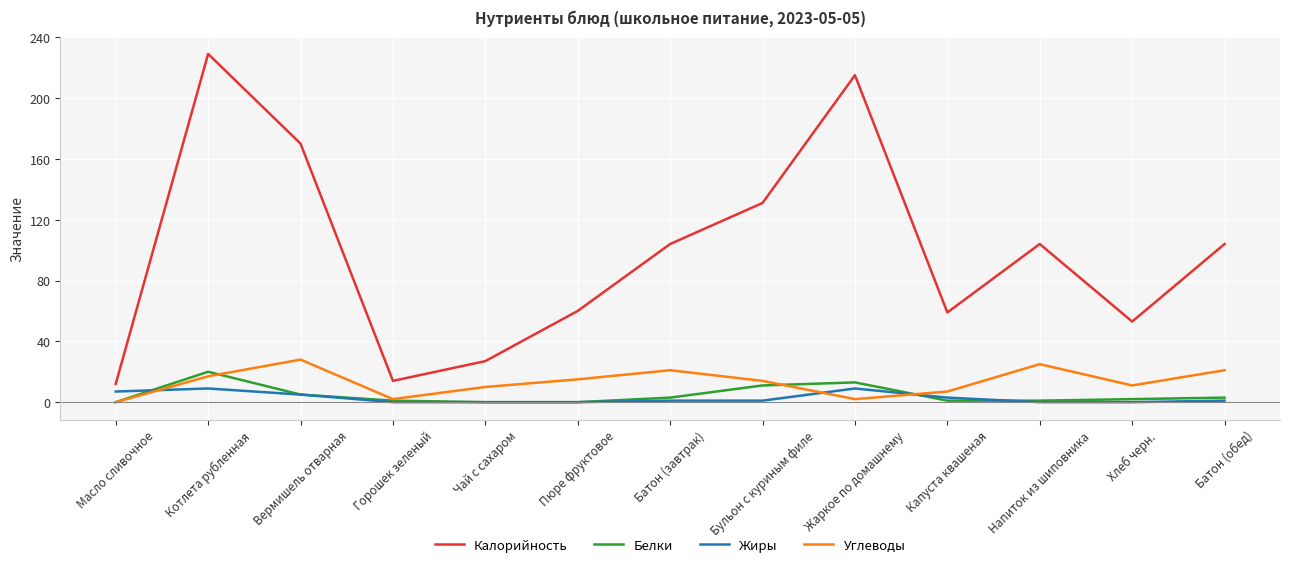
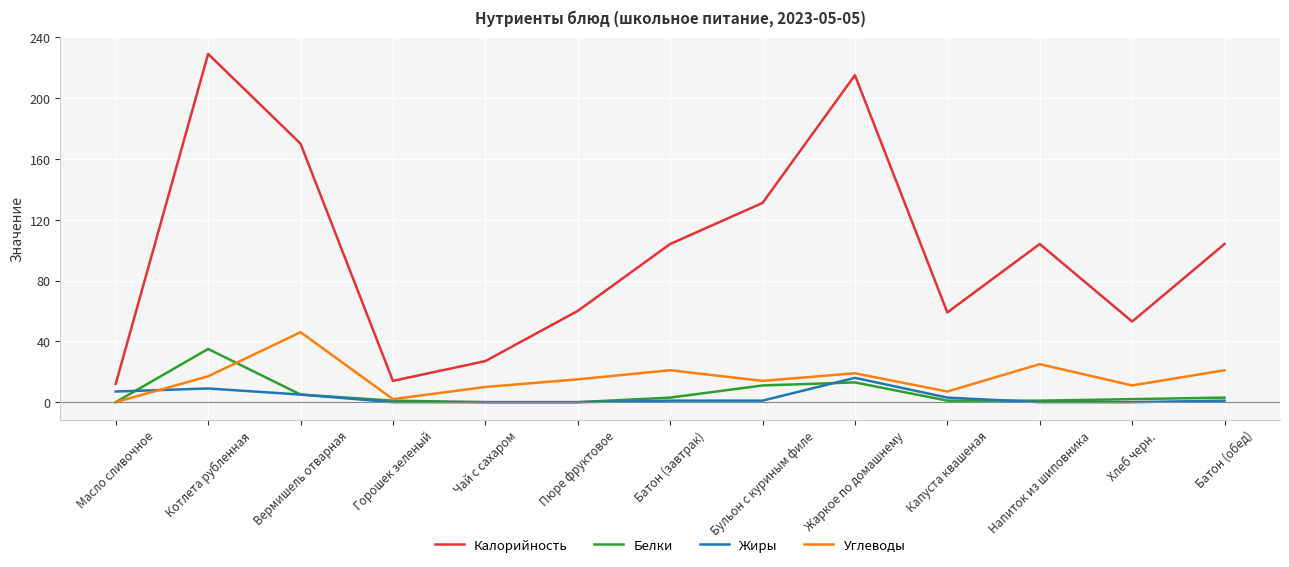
Белки, Котлета рубленная: 20 -> 35
Углеводы, Вермишель отварная: 28 -> 46
Жиры, Жаркое по домашнему: 9 -> 16
Углеводы, Жаркое по домашнему: 2 -> 19
